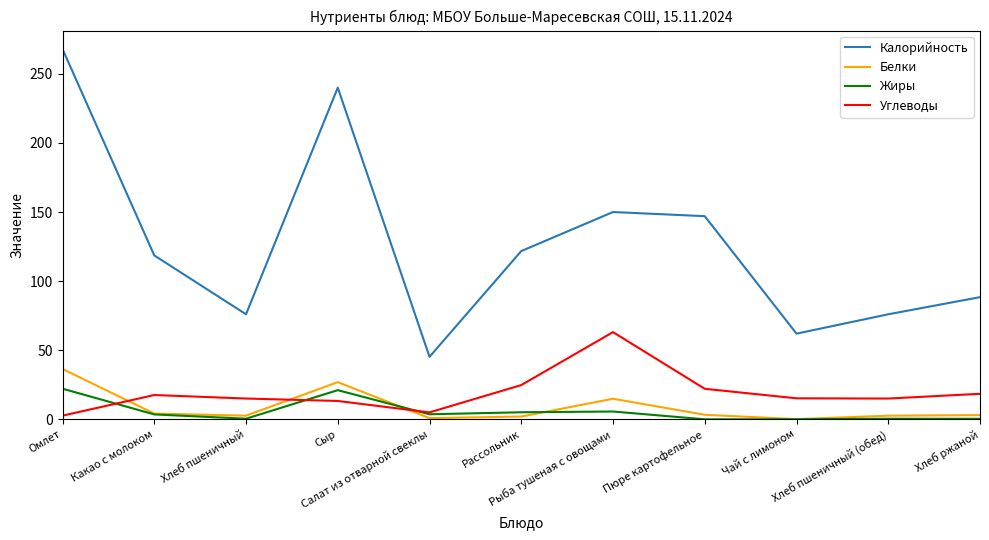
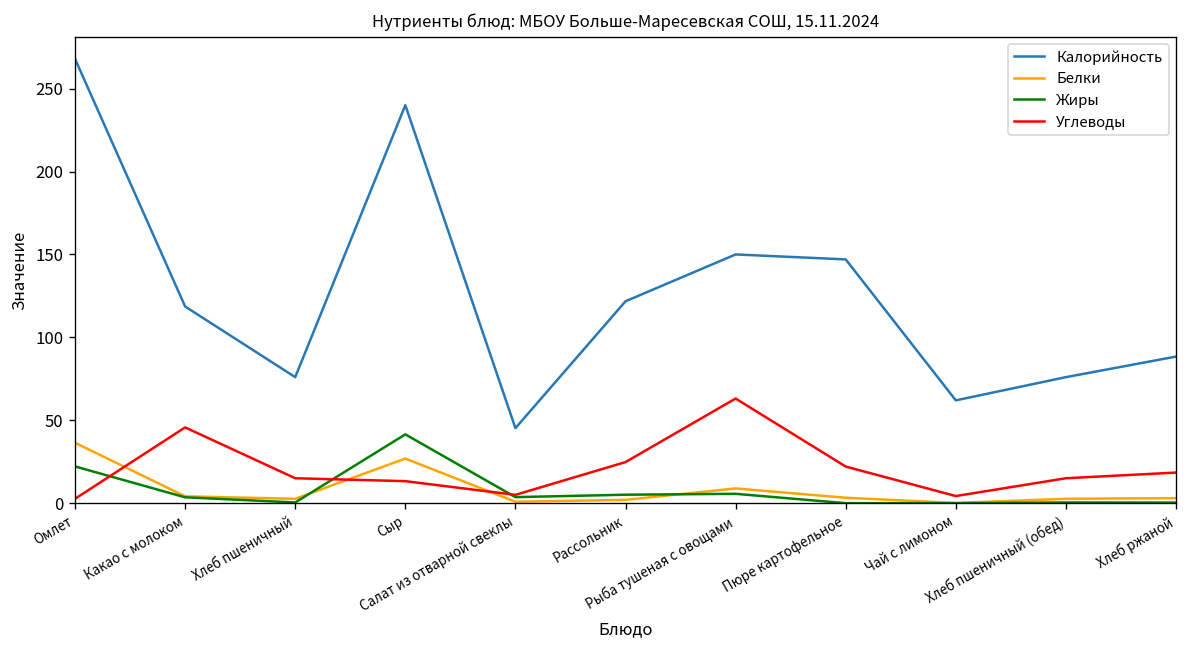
Углеводы, Какао с молоком: 18 -> 46
Жиры, Сыр: 21 -> 42
Белки, Рыба тушеная с овощами: 15 -> 9
Углеводы, Чай с лимоном: 15 -> 4
